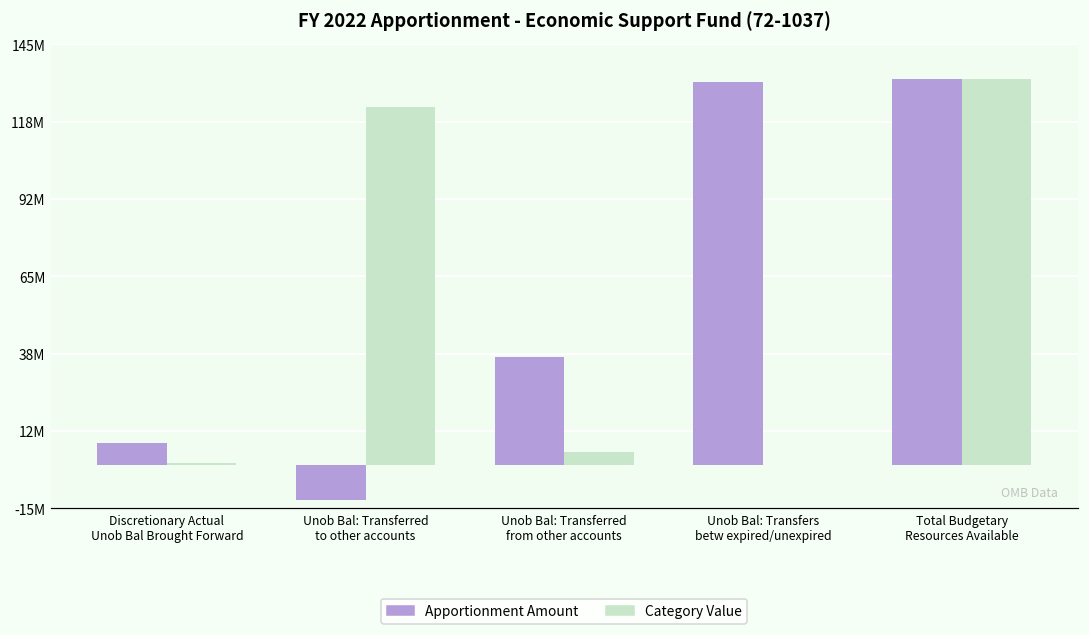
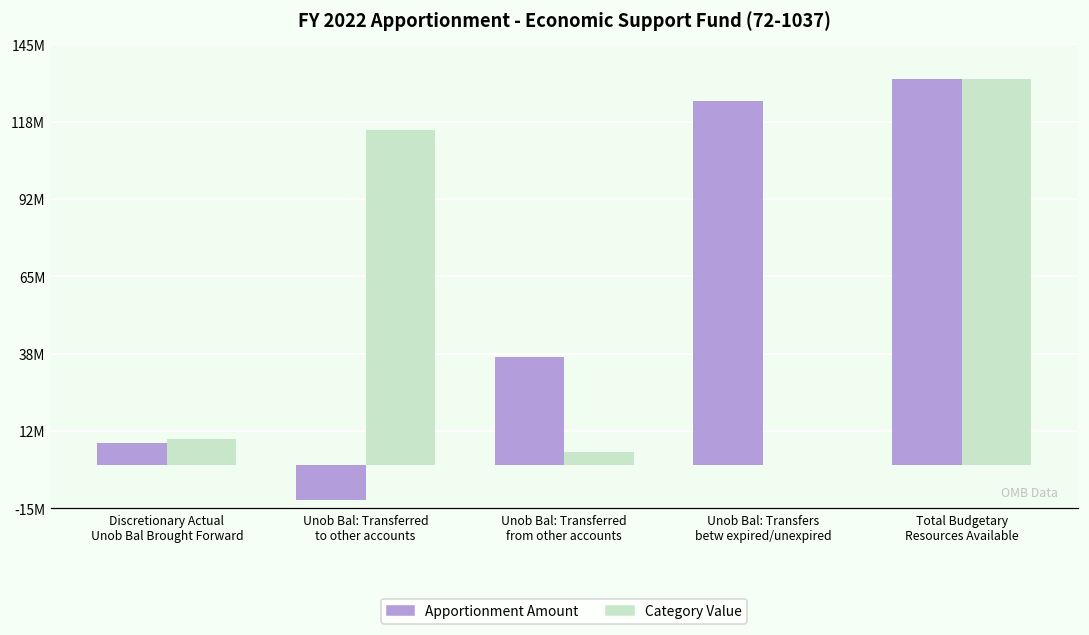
Category Value, Discretionary Actual Unob Bal Brought Forward: 1000000 -> 9000000
Category Value, Unob Bal: Transferred to other accounts: 123000000 -> 115000000
Apportionment Amount, Unob Bal: Transfers betw expired/unexpired: 132000000 -> 125000000
